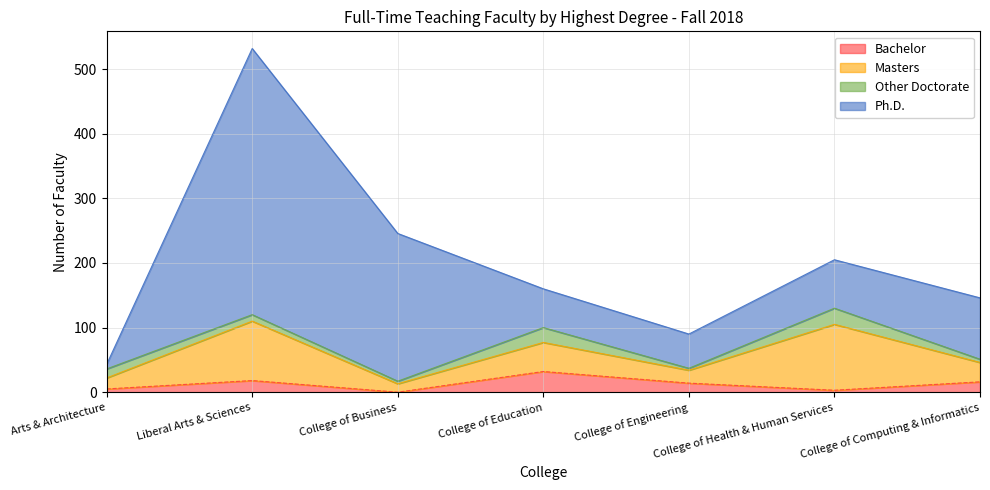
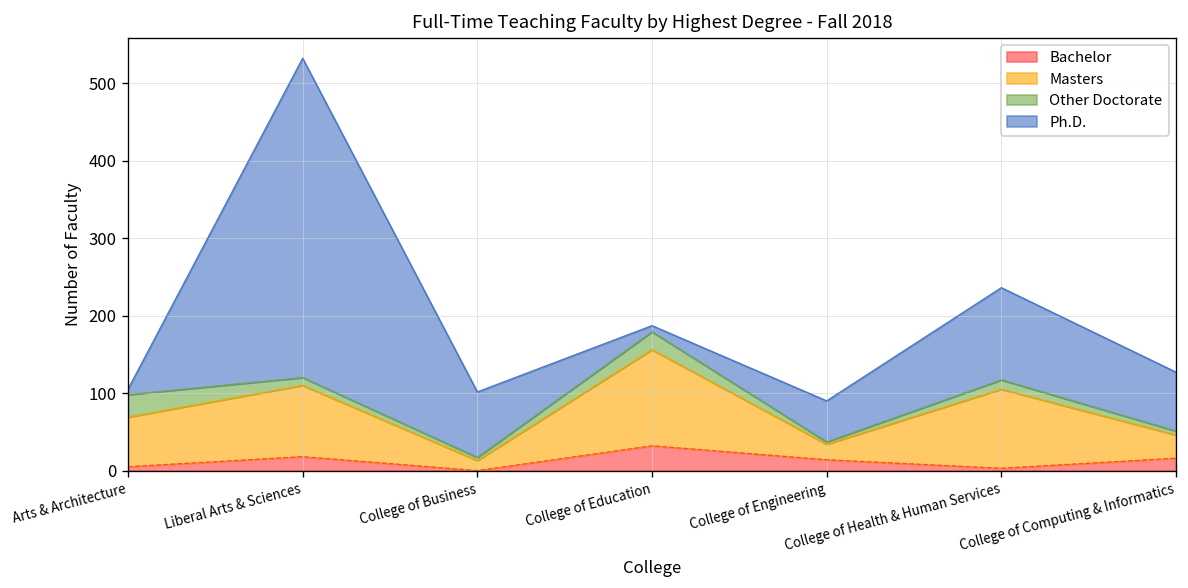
Masters, Arts & Architecture: 20 -> 60
Other Doctorate, Arts & Architecture: 10 -> 30
Ph.D., College of Business: 230 -> 80
Masters, College of Education: 50 -> 120
Ph.D., College of Education: 60 -> 10
Other Doctorate, College of Health & Human Services: 30 -> 10
Ph.D., College of Health & Human Services: 80 -> 120
Ph.D., College of Computing & Informatics: 100 -> 80
